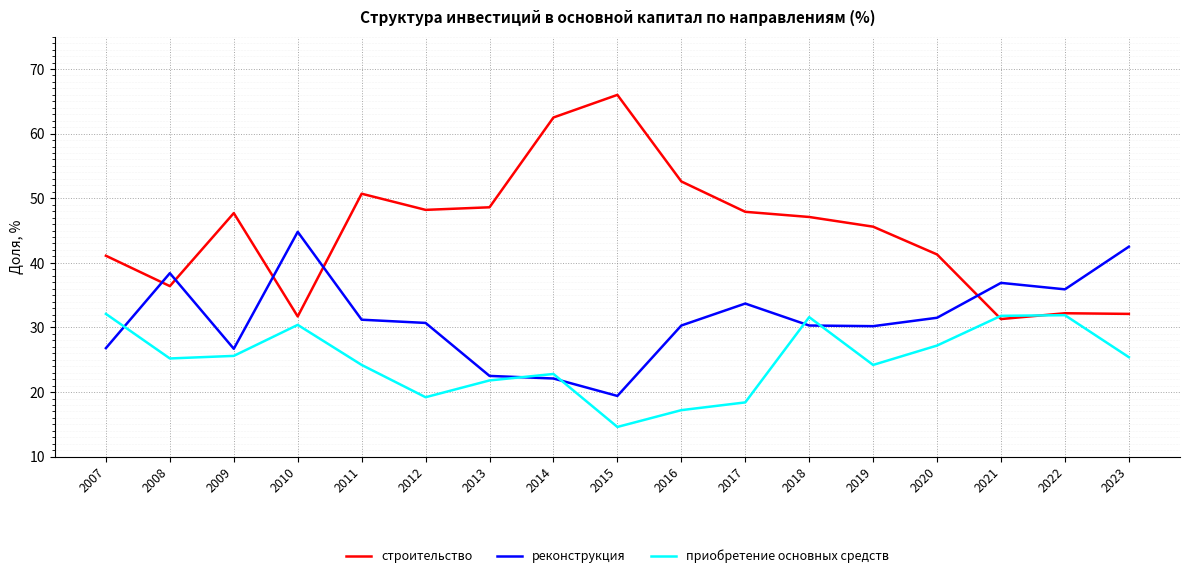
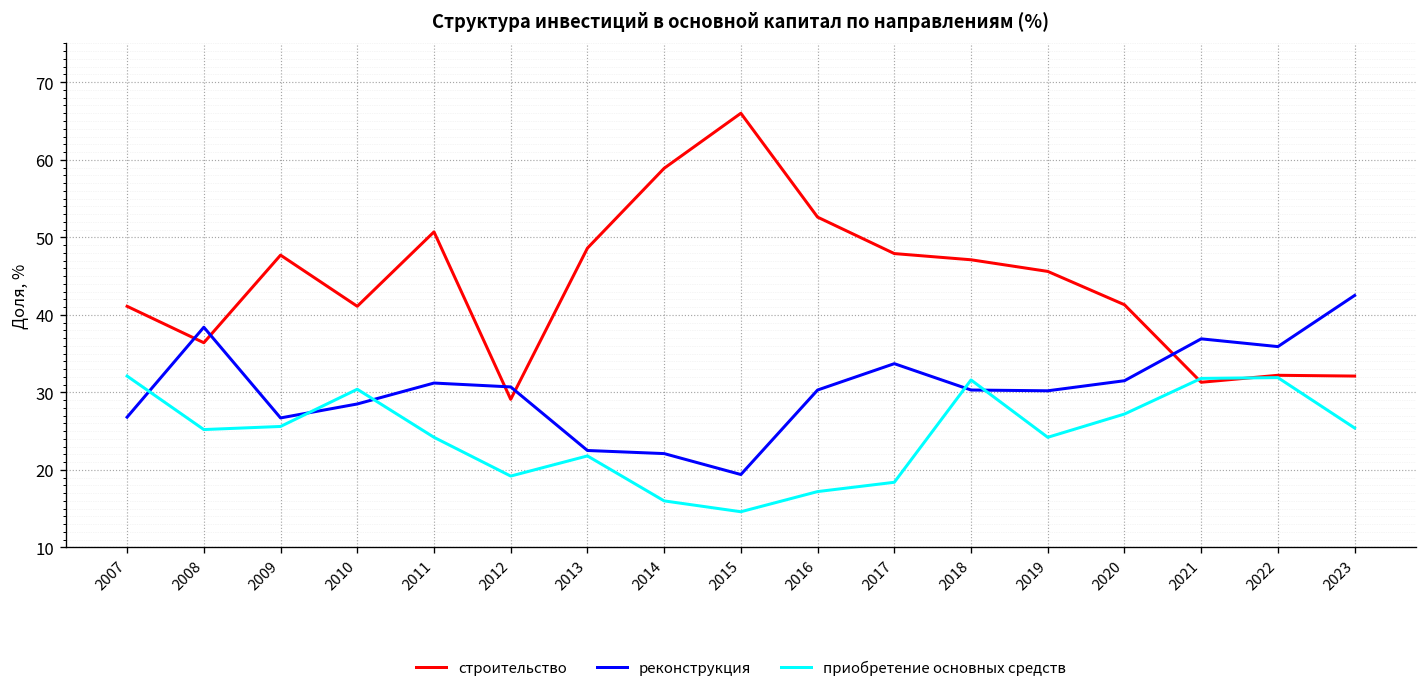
строительство, 2010: 32 -> 41
реконструкция, 2010: 45 -> 29
строительство, 2012: 48 -> 29
строительство, 2014: 63 -> 59
приобретение основных средств, 2014: 23 -> 16
